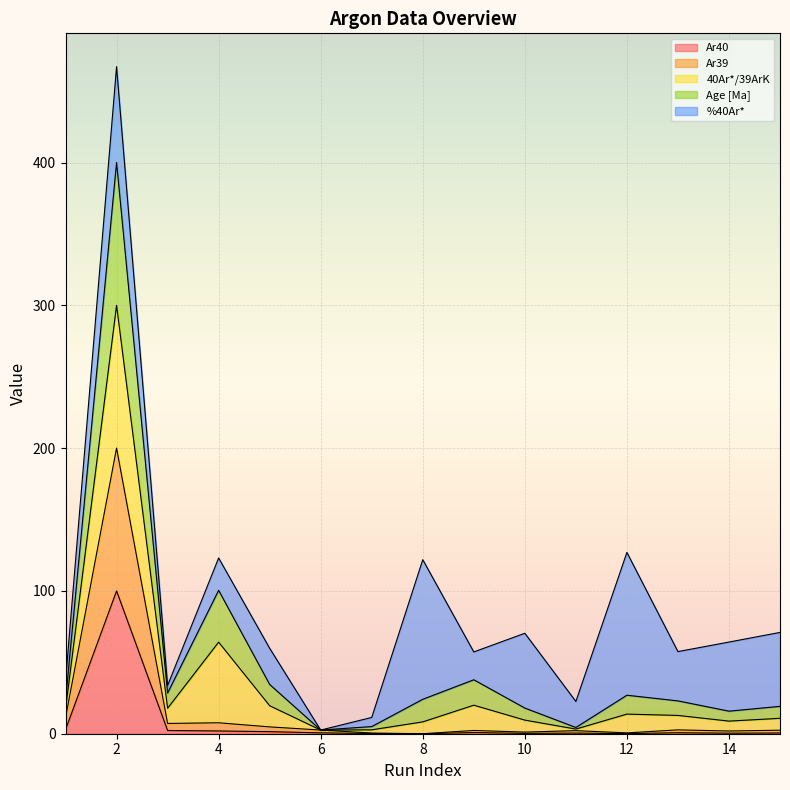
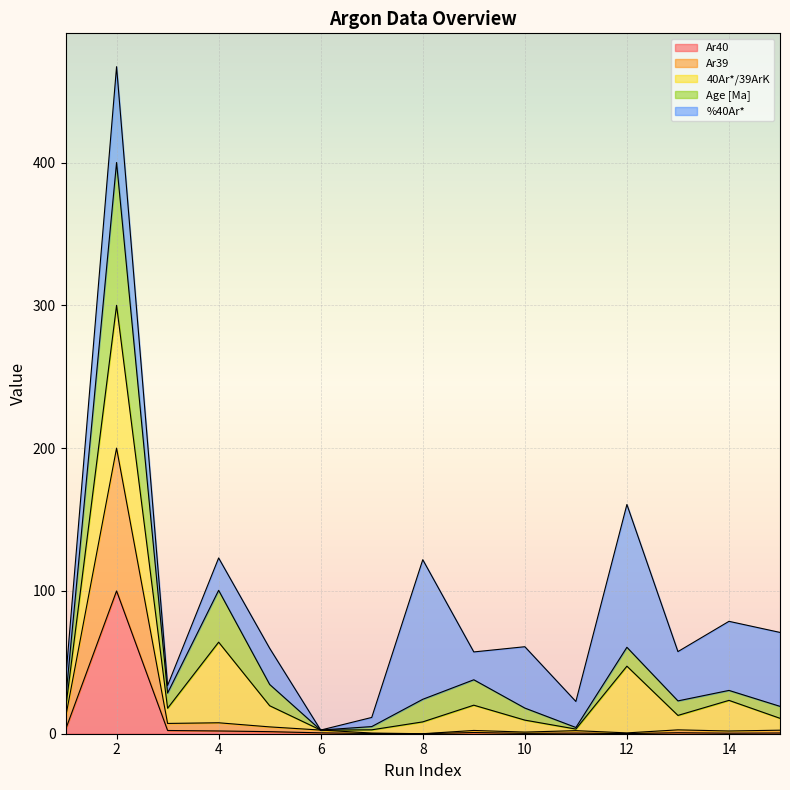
%40Ar*, 10: 52 -> 43
40Ar*/39ArK, 12: 13 -> 47
40Ar*/39ArK, 14: 7 -> 21
